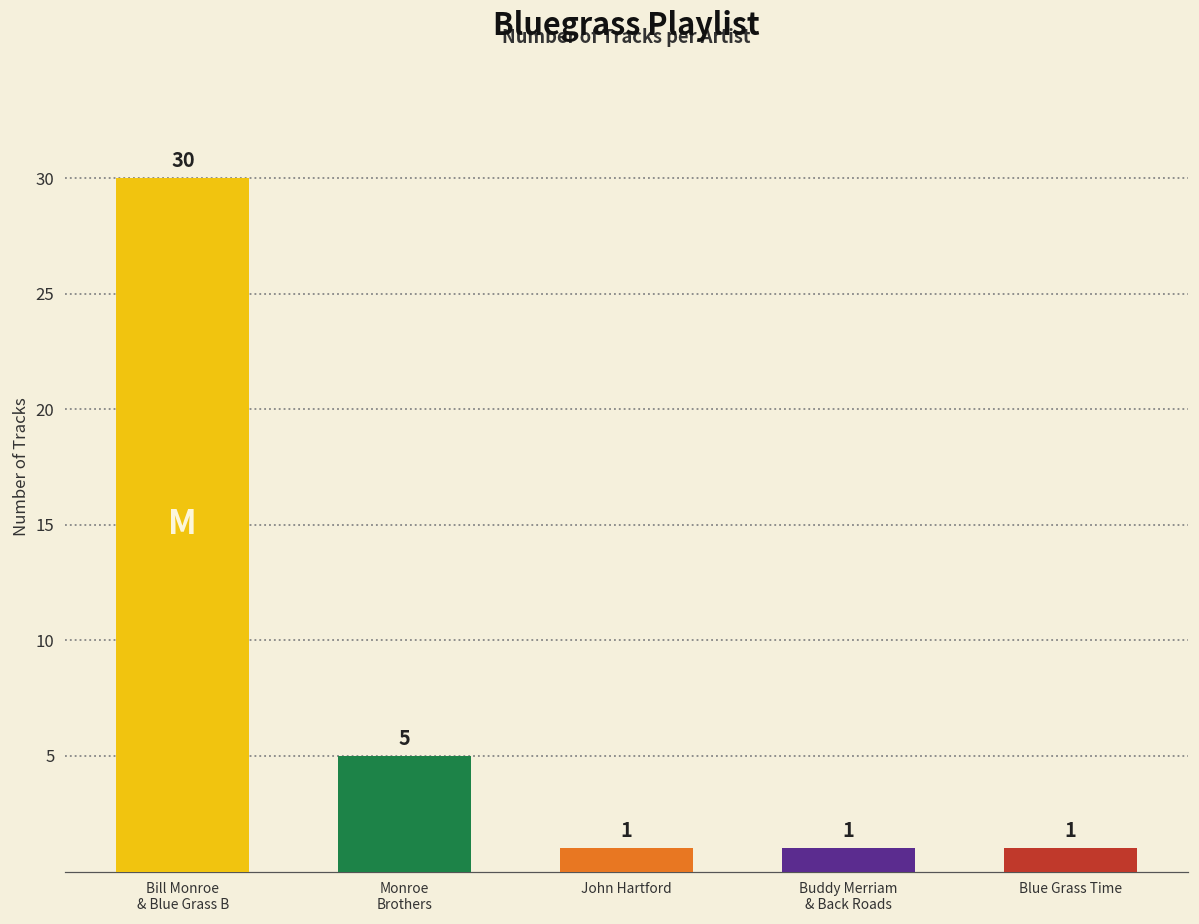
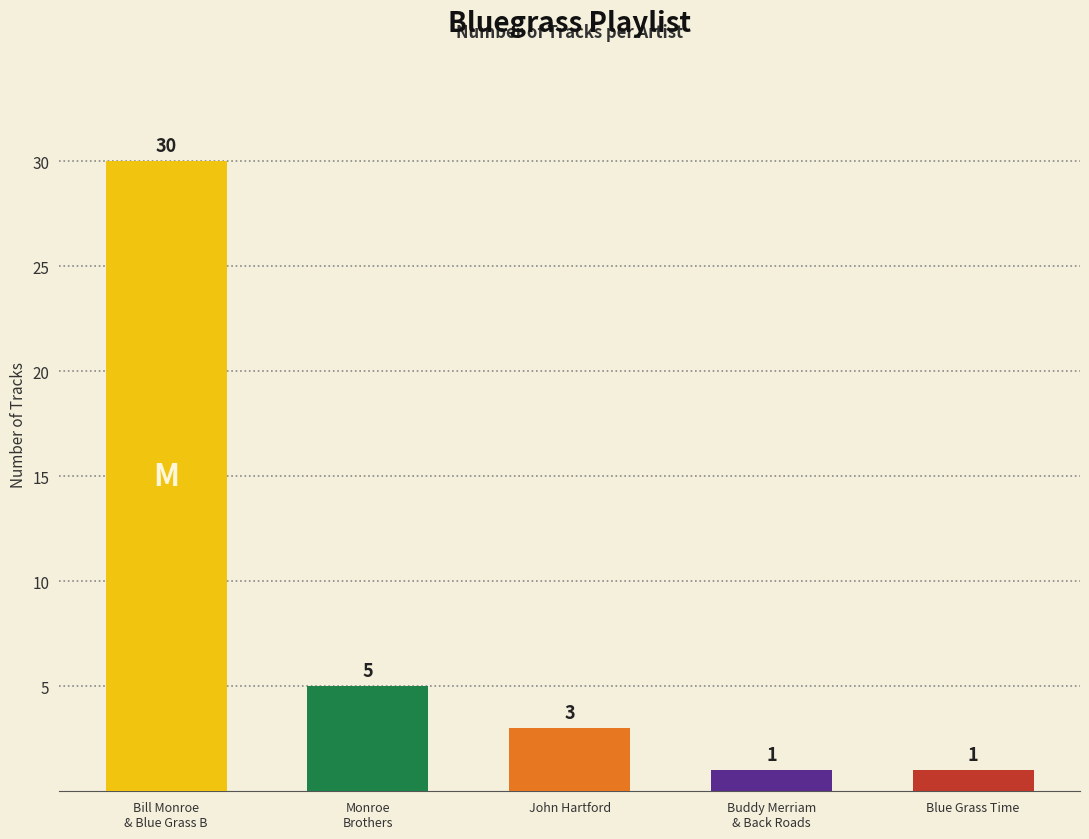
John Hartford: 1 -> 3
